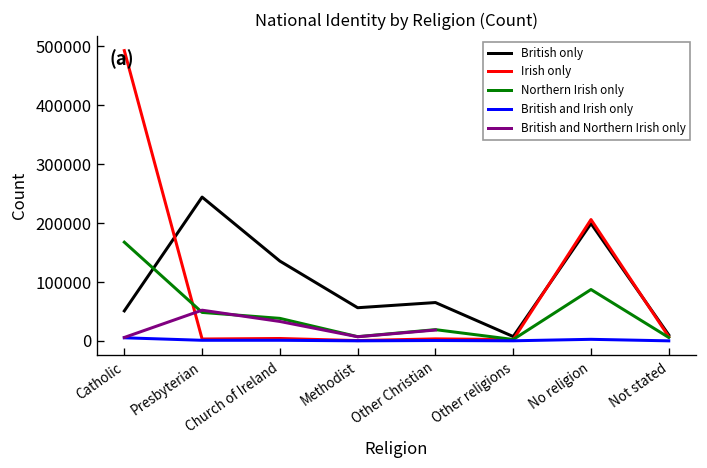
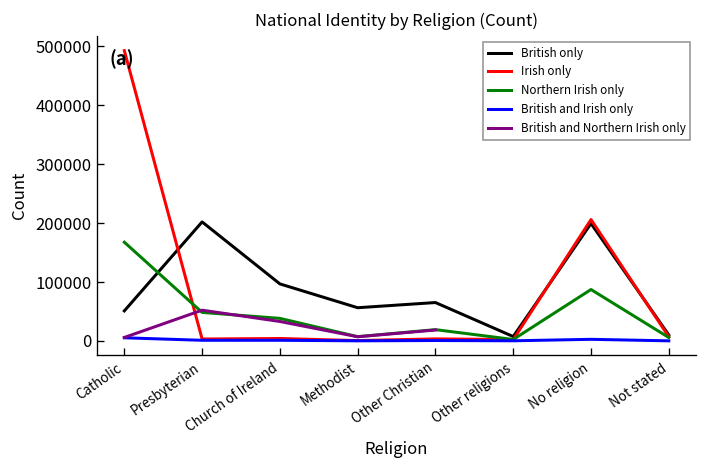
British only, Presbyterian: 240000 -> 200000
British only, Church of Ireland: 140000 -> 100000
